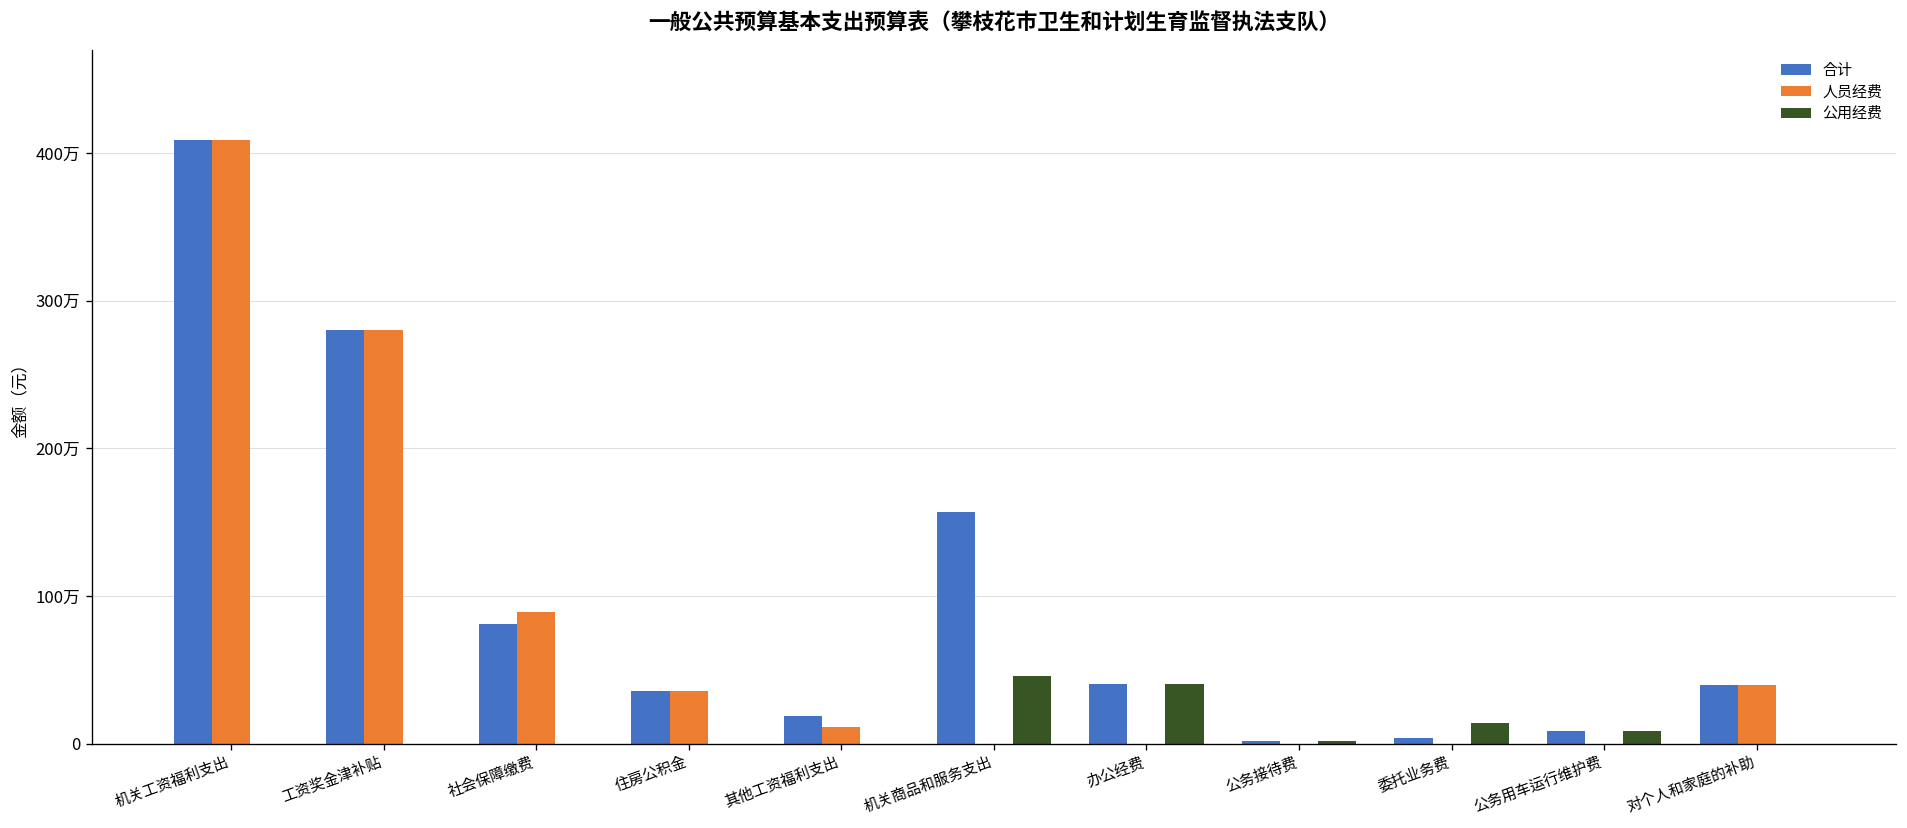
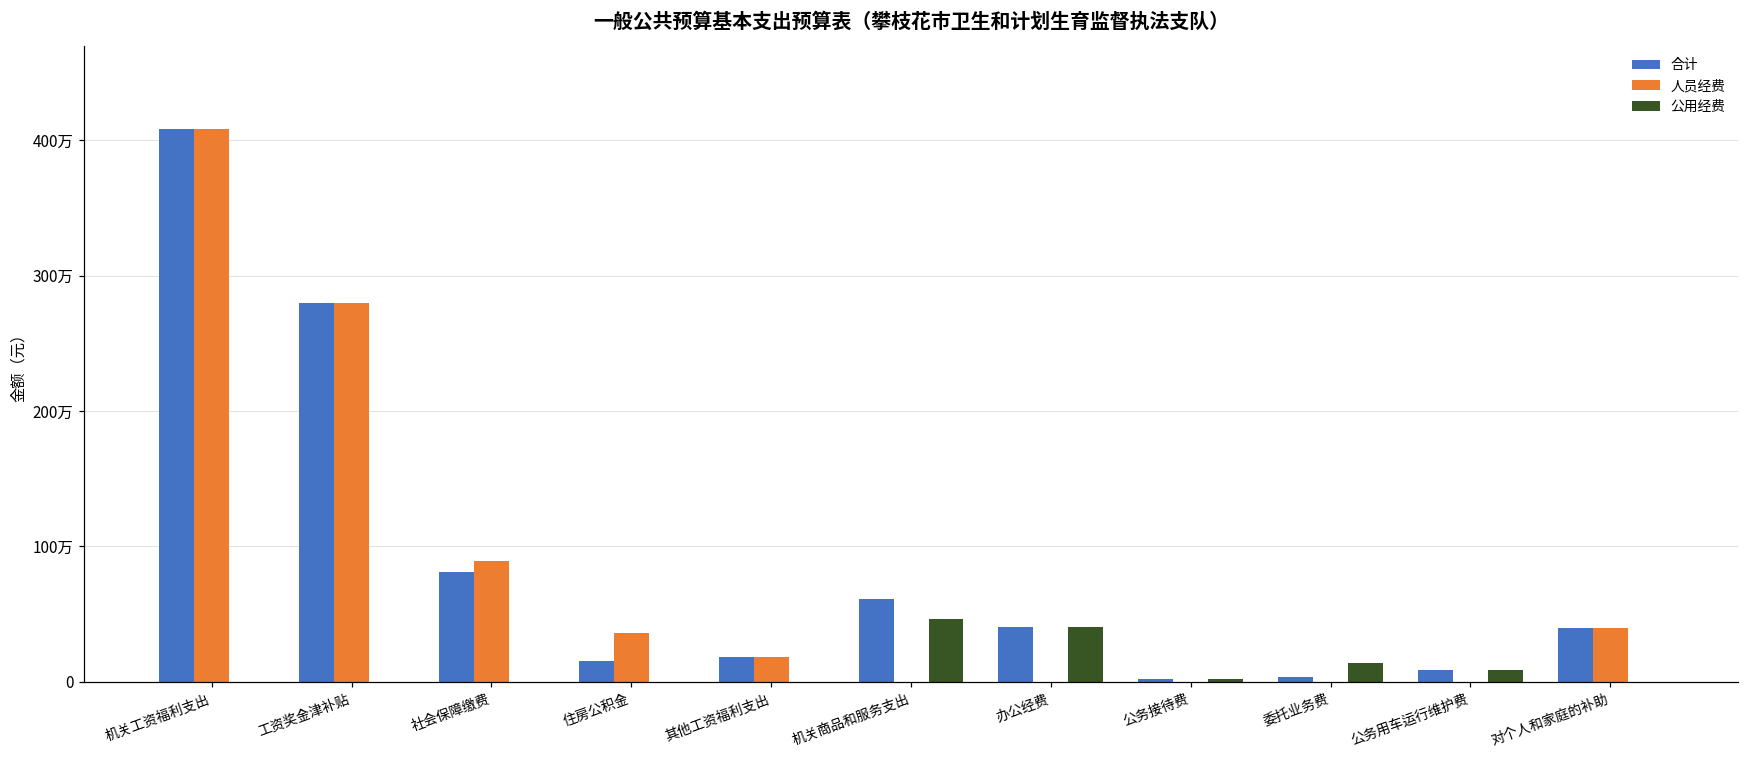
合计, 住房公积金: 36万 -> 16万
人员经费, 其他工资福利支出: 11万 -> 18万
合计, 机关商品和服务支出: 157万 -> 61万
